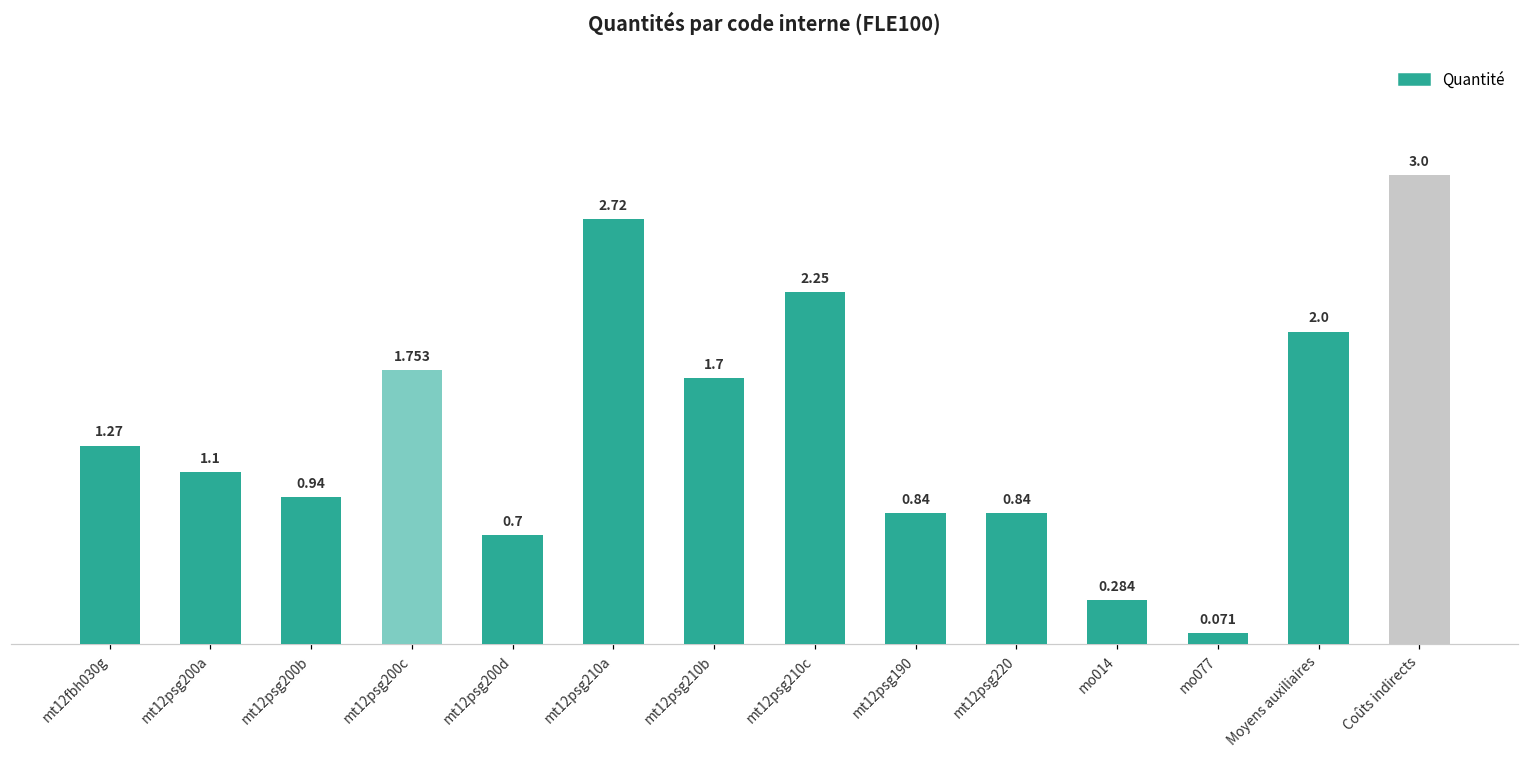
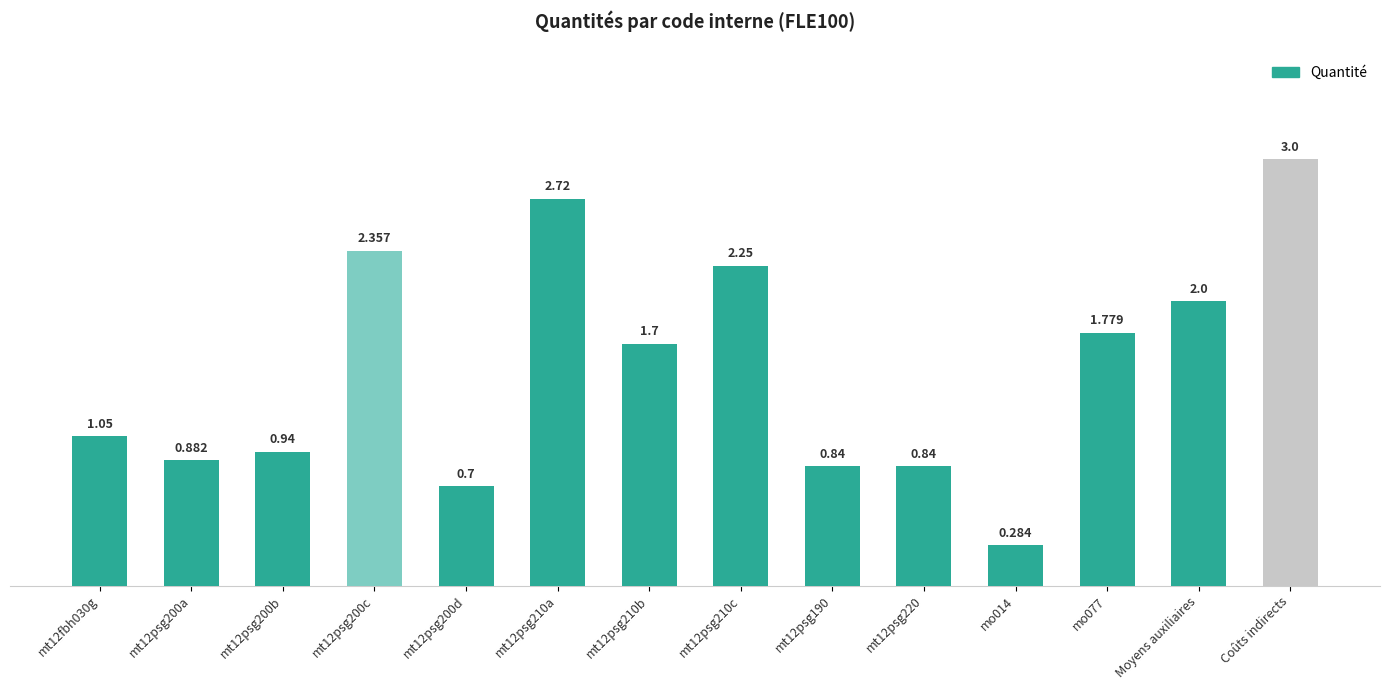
mt12fbh030g: 1.27 -> 1.05
mt12psg200a: 1.1 -> 0.882
mt12psg200c: 1.753 -> 2.357
mo077: 0.071 -> 1.779
